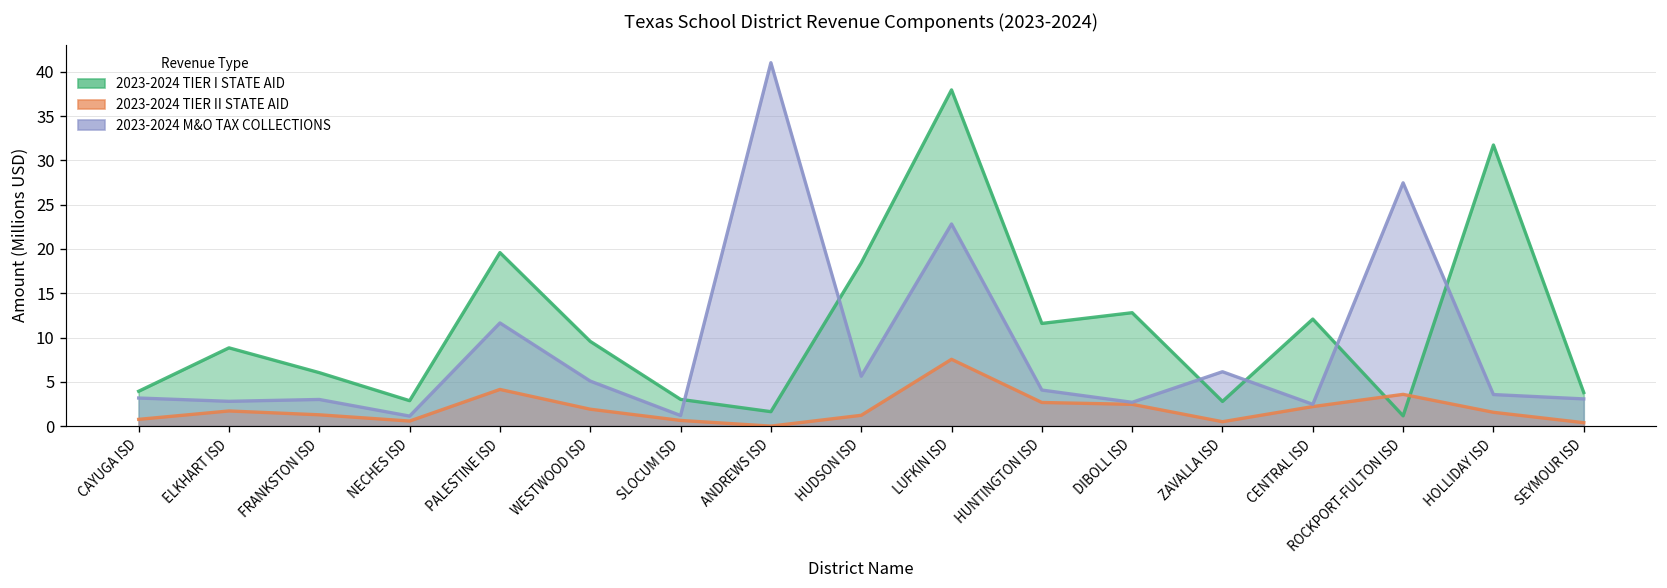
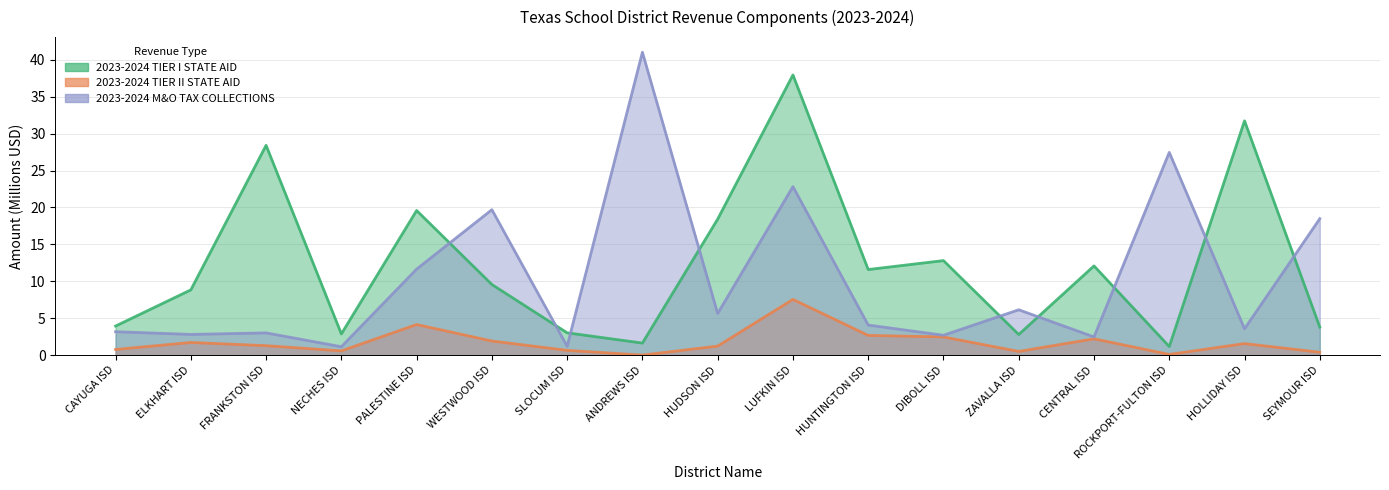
2023-2024 TIER I STATE AID, FRANKSTON ISD: 6 -> 28
2023-2024 M&O TAX COLLECTIONS, WESTWOOD ISD: 5 -> 20
2023-2024 TIER II STATE AID, ROCKPORT-FULTON ISD: 4 -> 0
2023-2024 M&O TAX COLLECTIONS, SEYMOUR ISD: 3 -> 18
